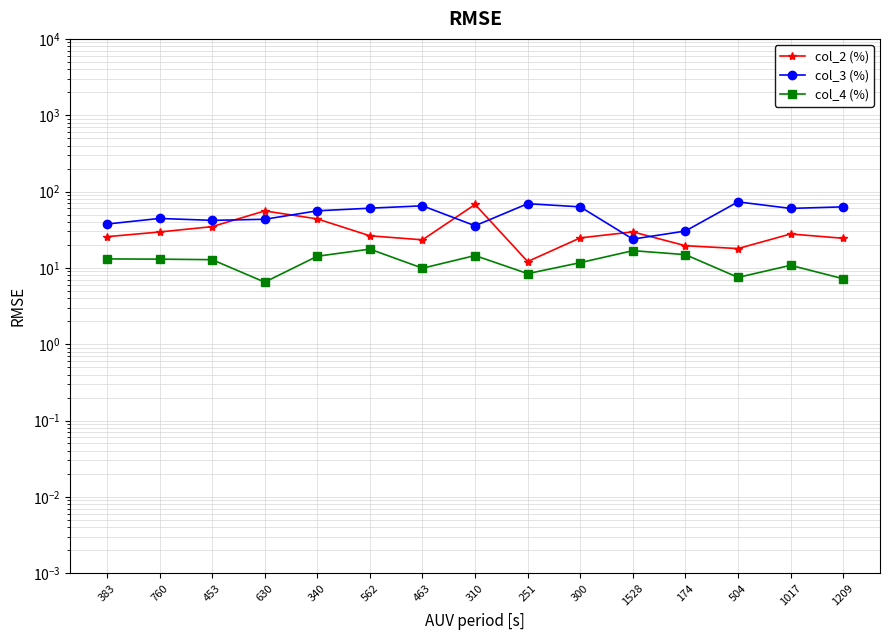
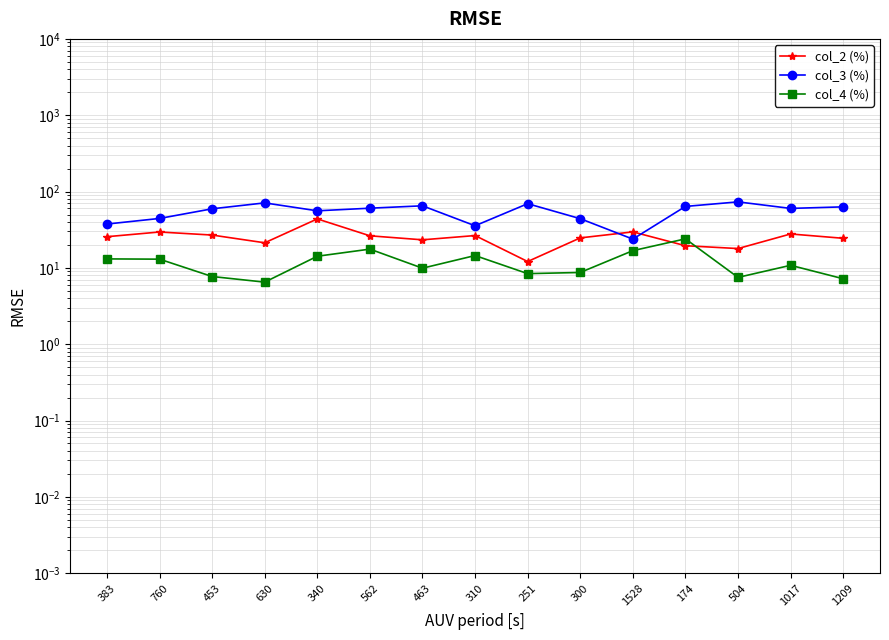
col_2 (%), 453: 30 -> 27
col_3 (%), 453: 40 -> 60
col_4 (%), 453: 13 -> 8
col_2 (%), 630: 60 -> 21
col_3 (%), 630: 40 -> 70
col_2 (%), 310: 70 -> 27
col_3 (%), 300: 60 -> 40
col_4 (%), 300: 12 -> 9
col_3 (%), 174: 30 -> 60
col_4 (%), 174: 15 -> 24
